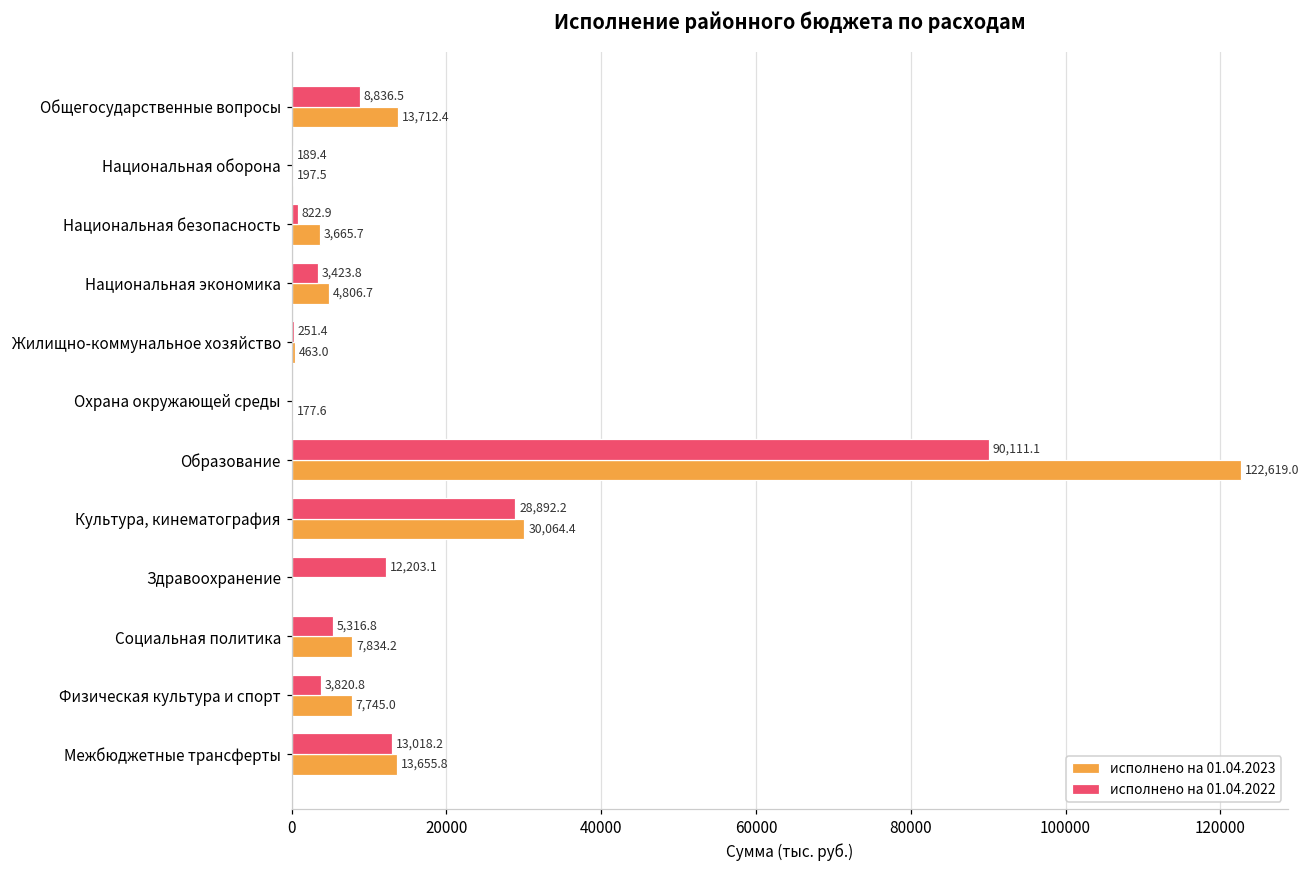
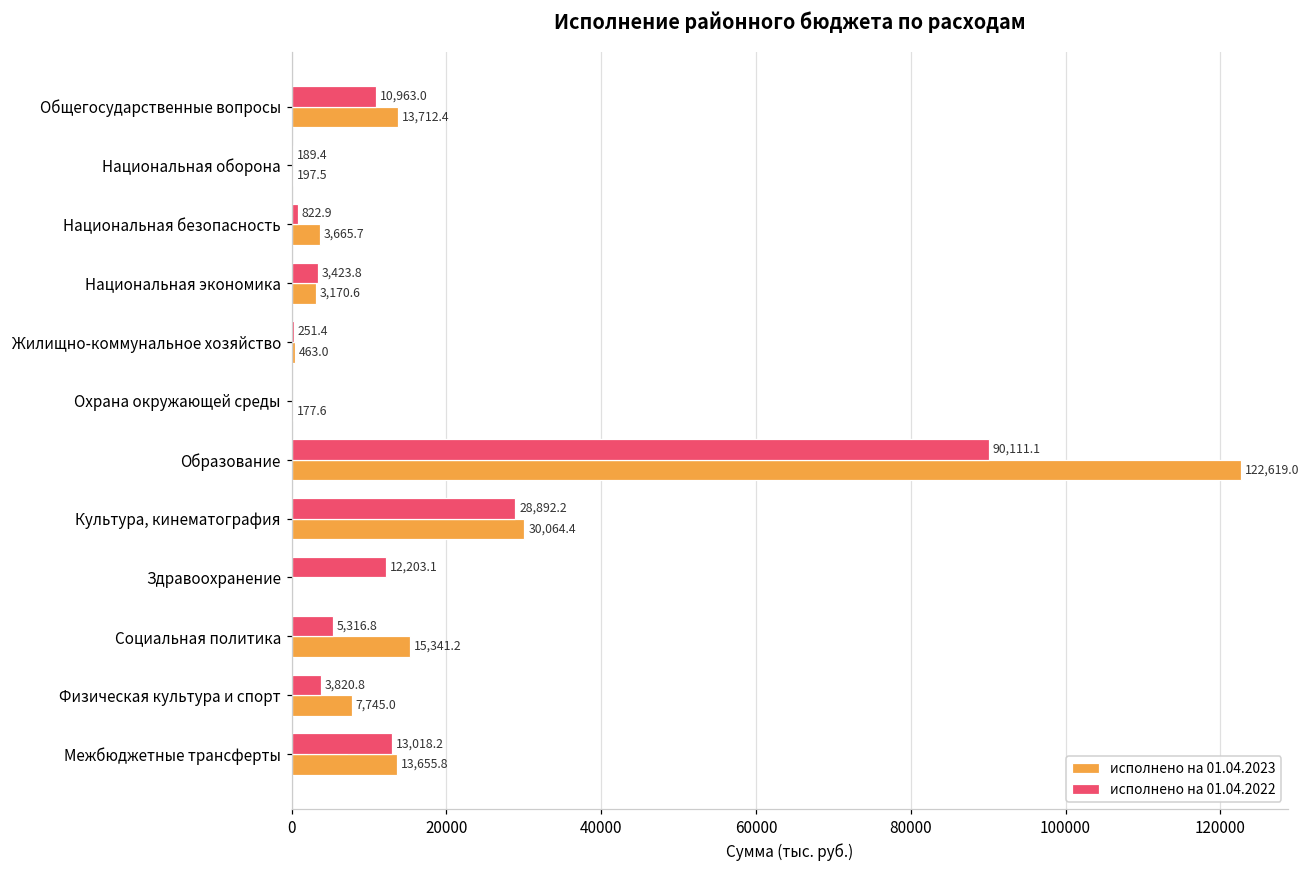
исполнено на 01.04.2022, Общегосударственные вопросы: 8,836.5 -> 10,963.0
исполнено на 01.04.2023, Национальная экономика: 4,806.7 -> 3,170.6
исполнено на 01.04.2023, Социальная политика: 7,834.2 -> 15,341.2
